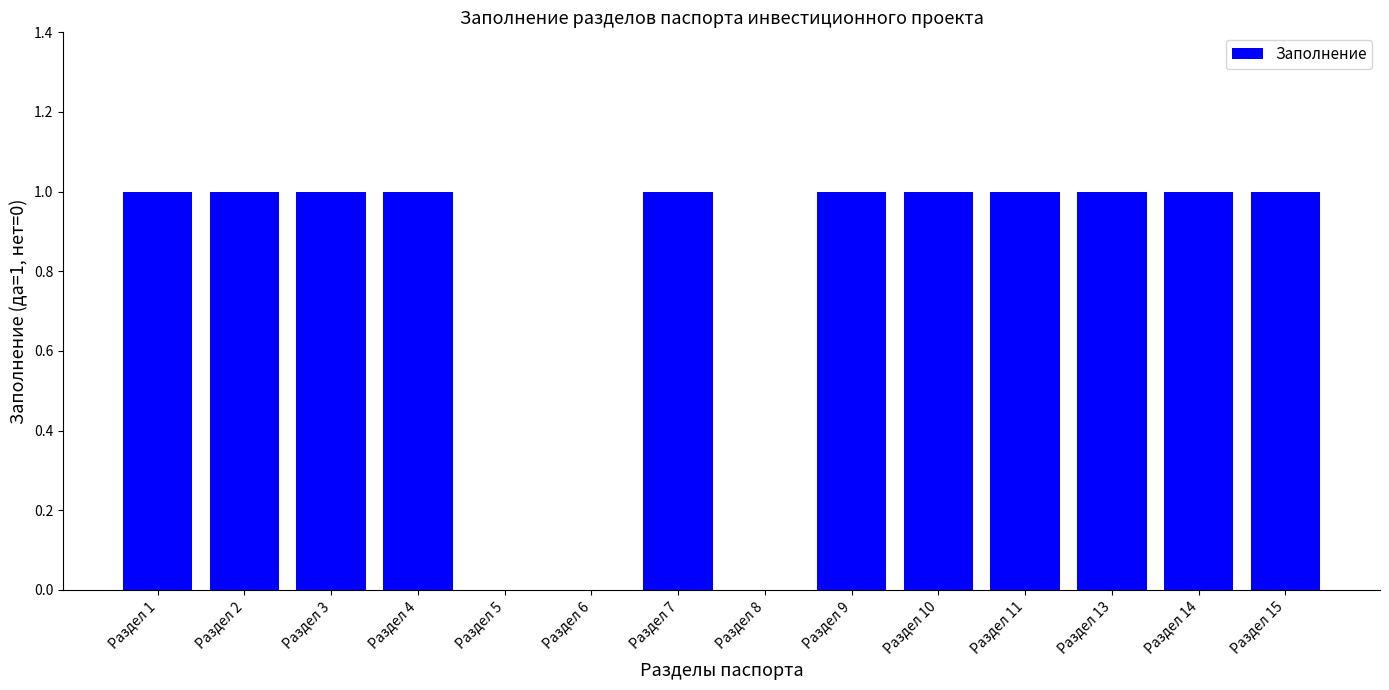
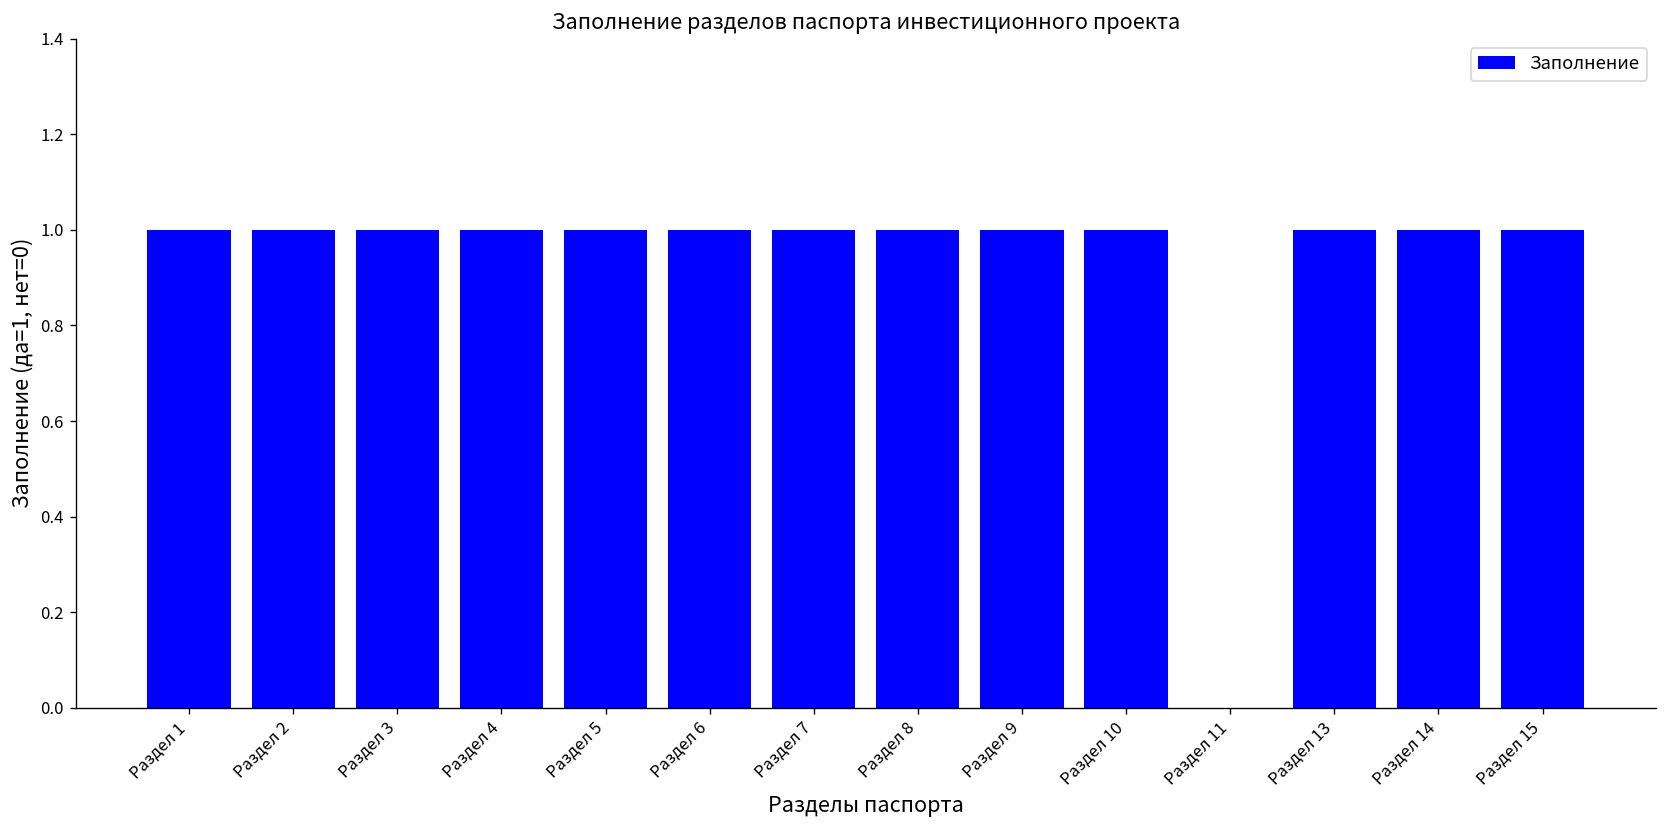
Раздел 5: 0 -> 1
Раздел 6: 0 -> 1
Раздел 8: 0 -> 1
Раздел 11: 1 -> 0
